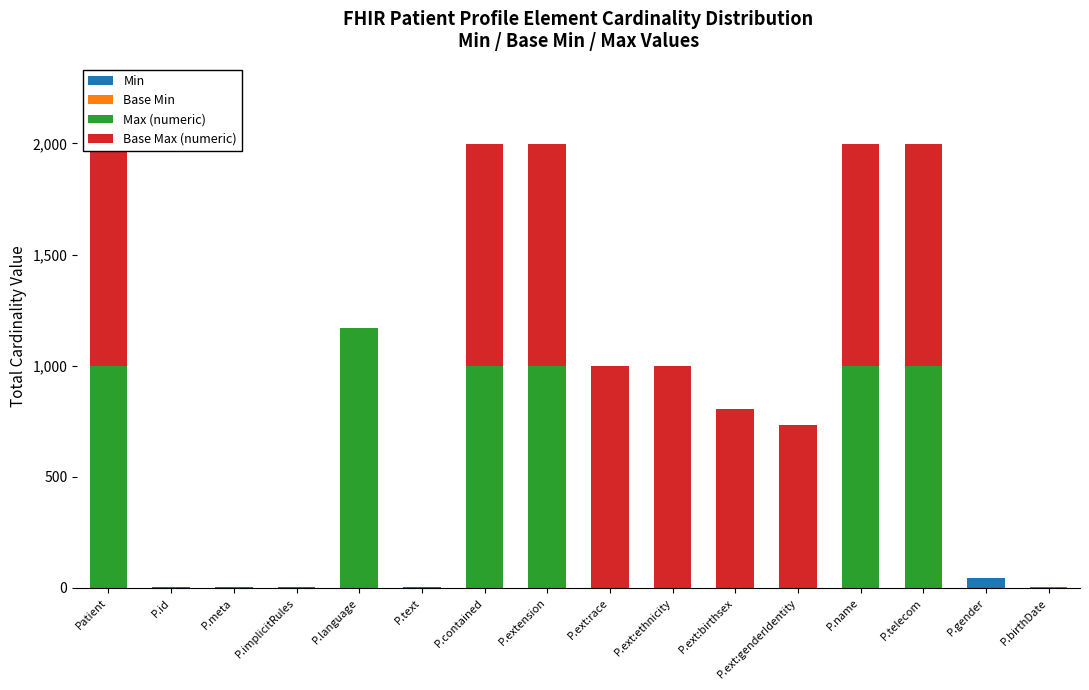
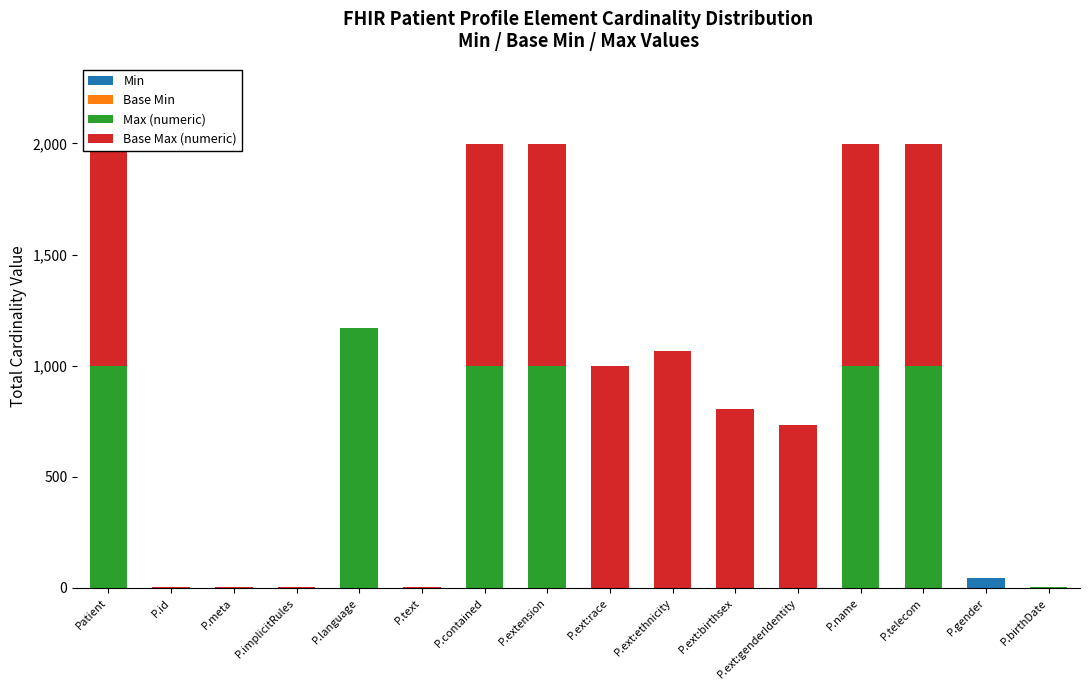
Base Max (numeric), P.ext:ethnicity: 1,000 -> 1,060
